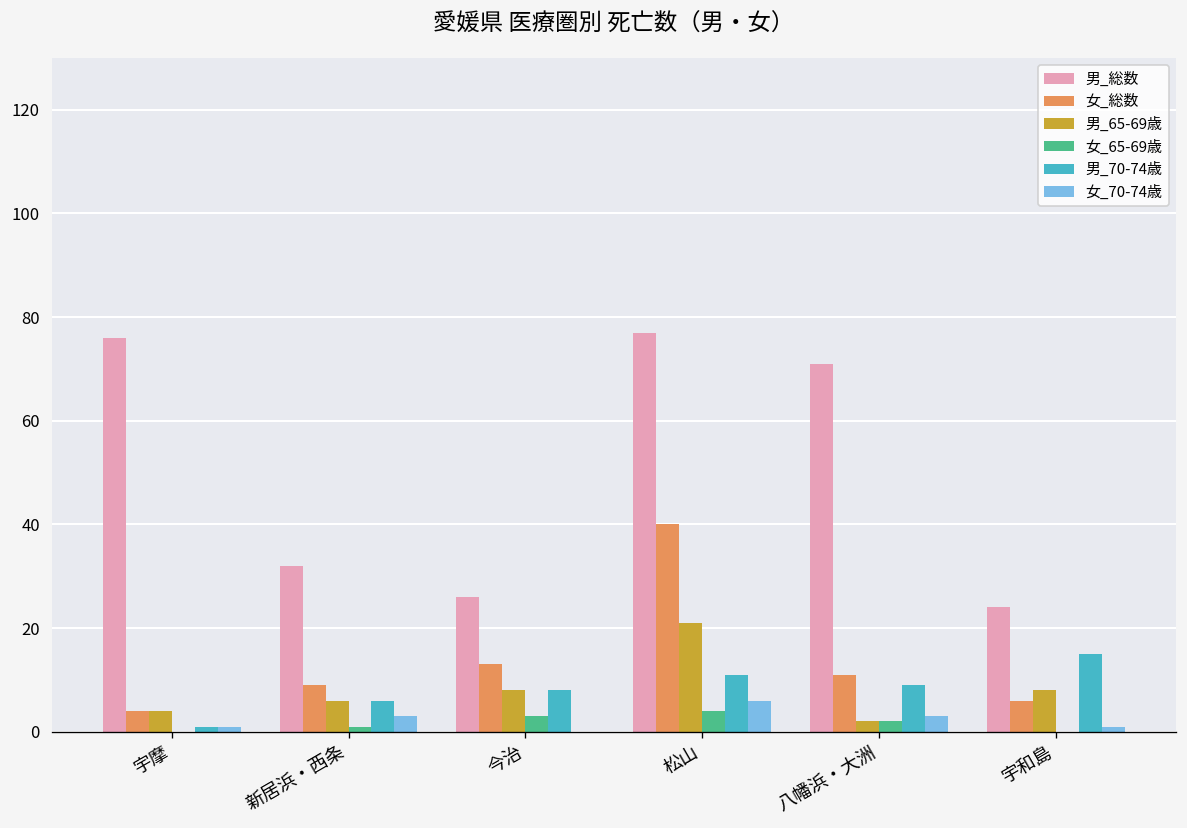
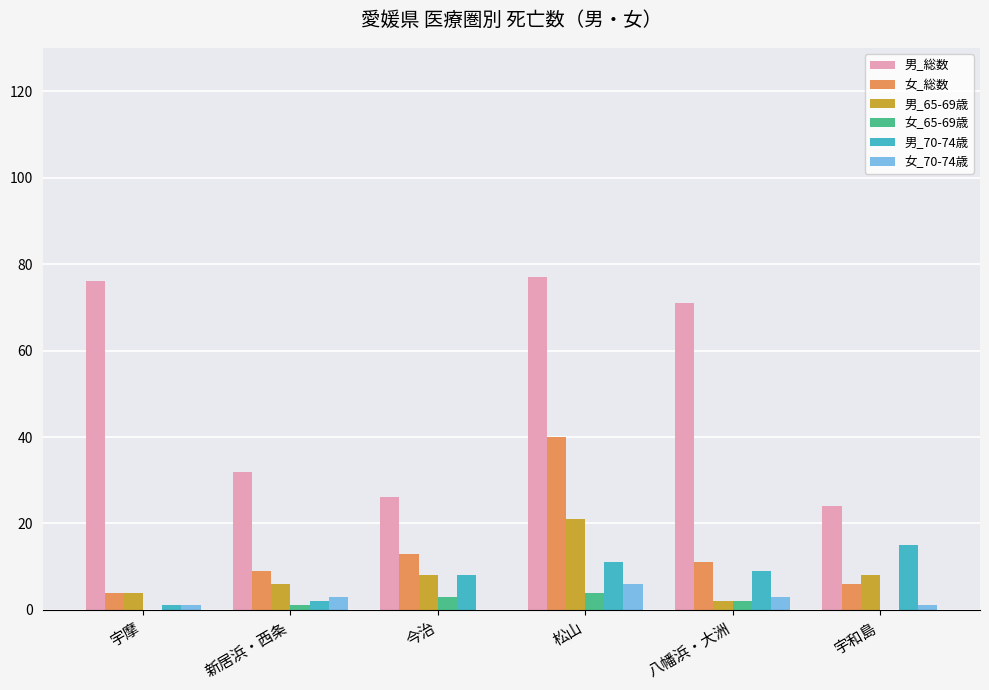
男_70-74歳, 新居浜・西条: 6 -> 2
